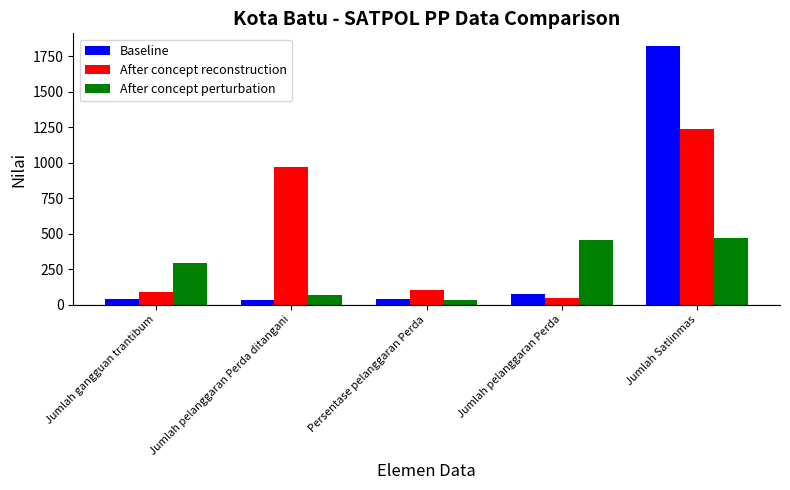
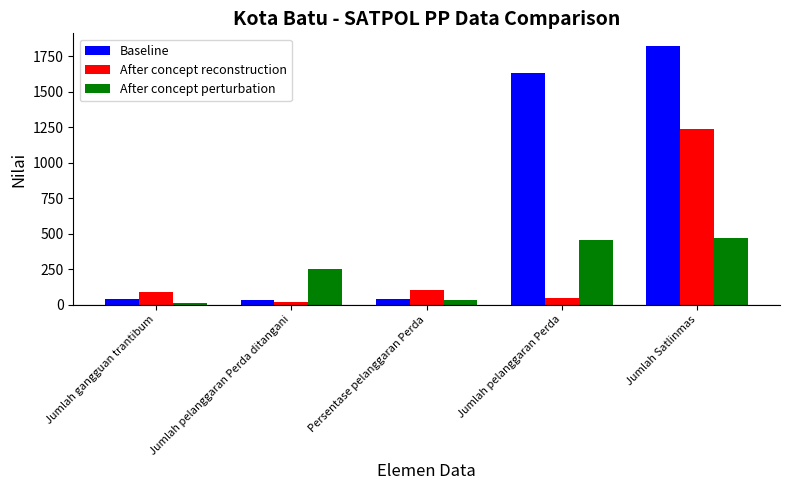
After concept perturbation, Jumlah gangguan trantibum: 290 -> 10
After concept reconstruction, Jumlah pelanggaran Perda ditangani: 970 -> 20
After concept perturbation, Jumlah pelanggaran Perda ditangani: 70 -> 250
Baseline, Jumlah pelanggaran Perda: 80 -> 1630
